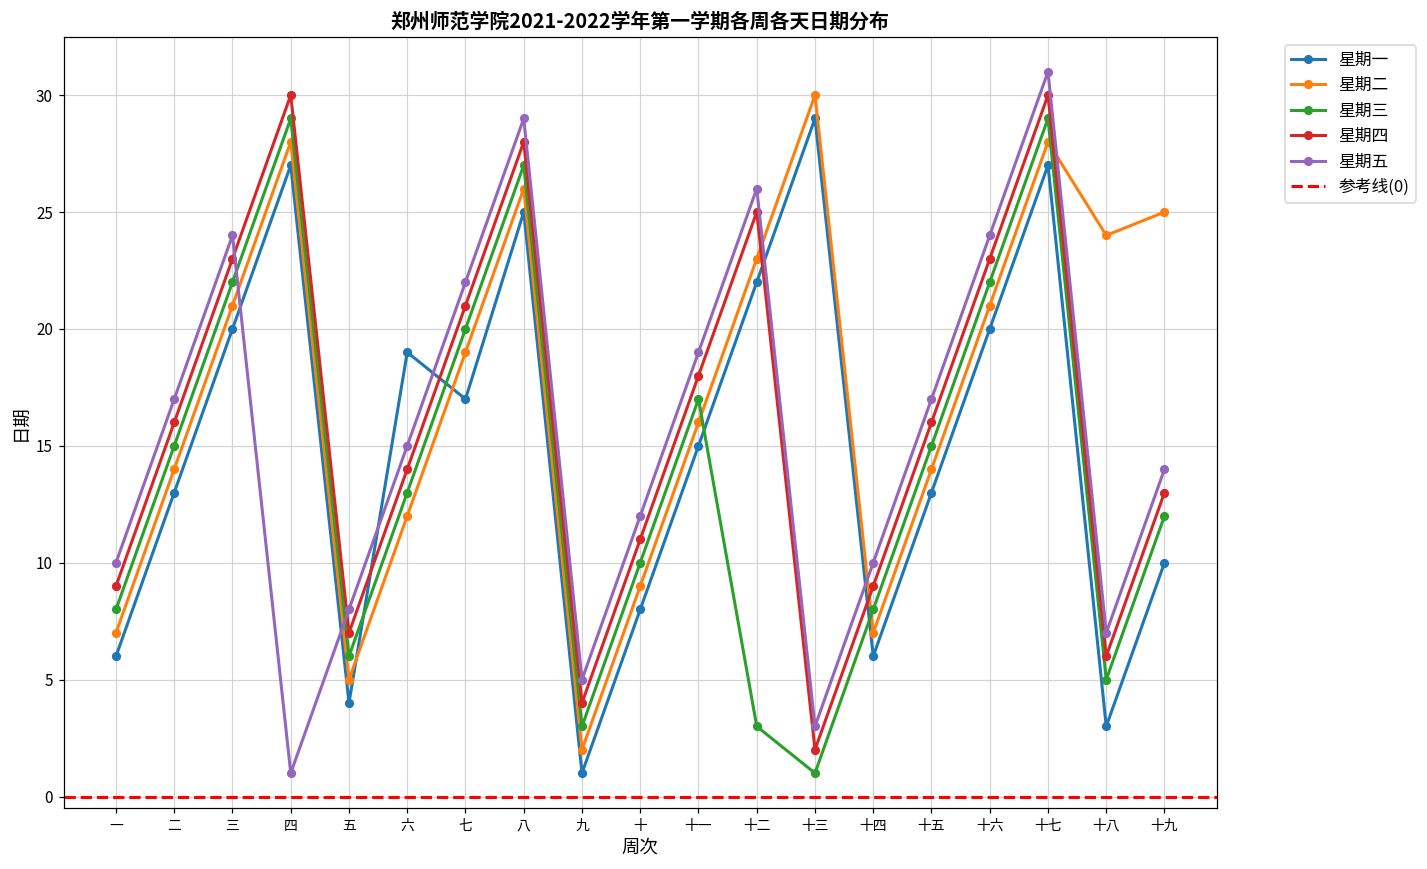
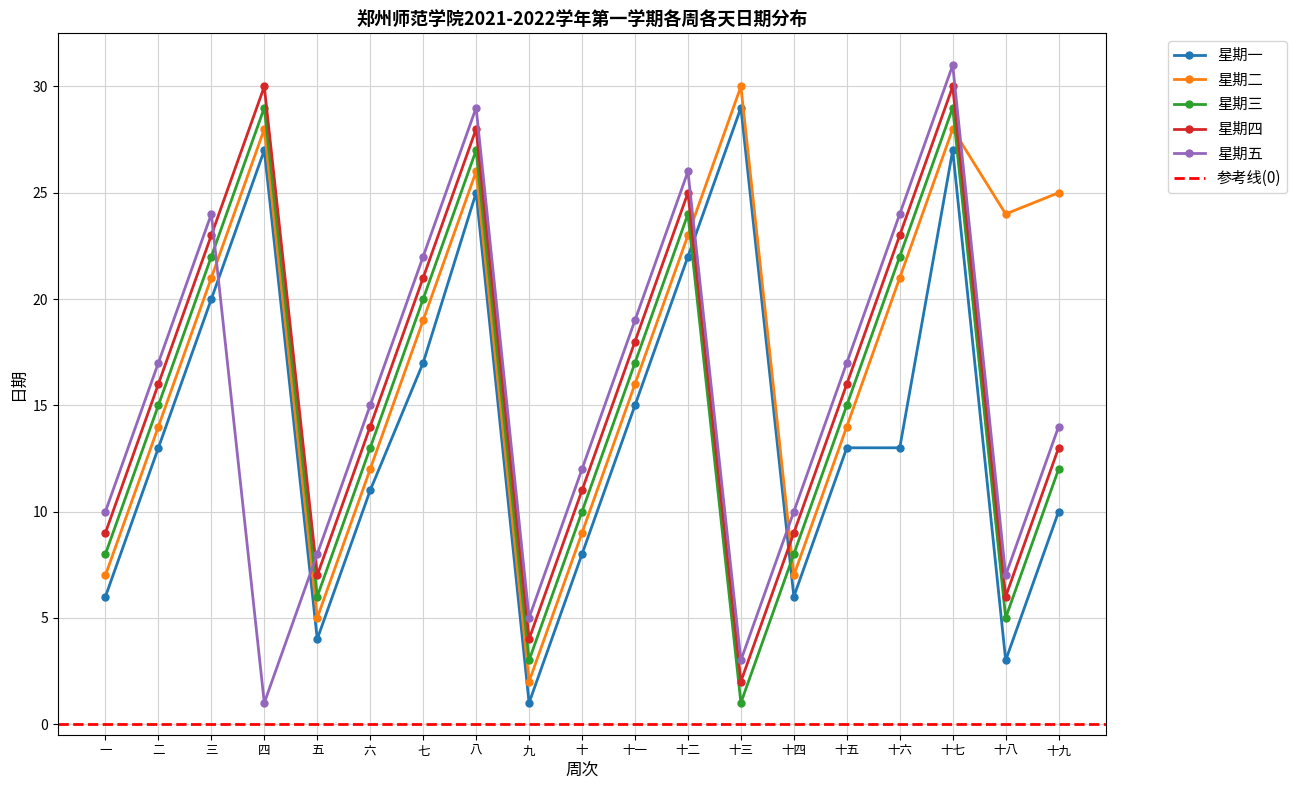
星期一, 六: 19 -> 11
星期三, 十二: 3 -> 24
星期一, 十六: 20 -> 13
